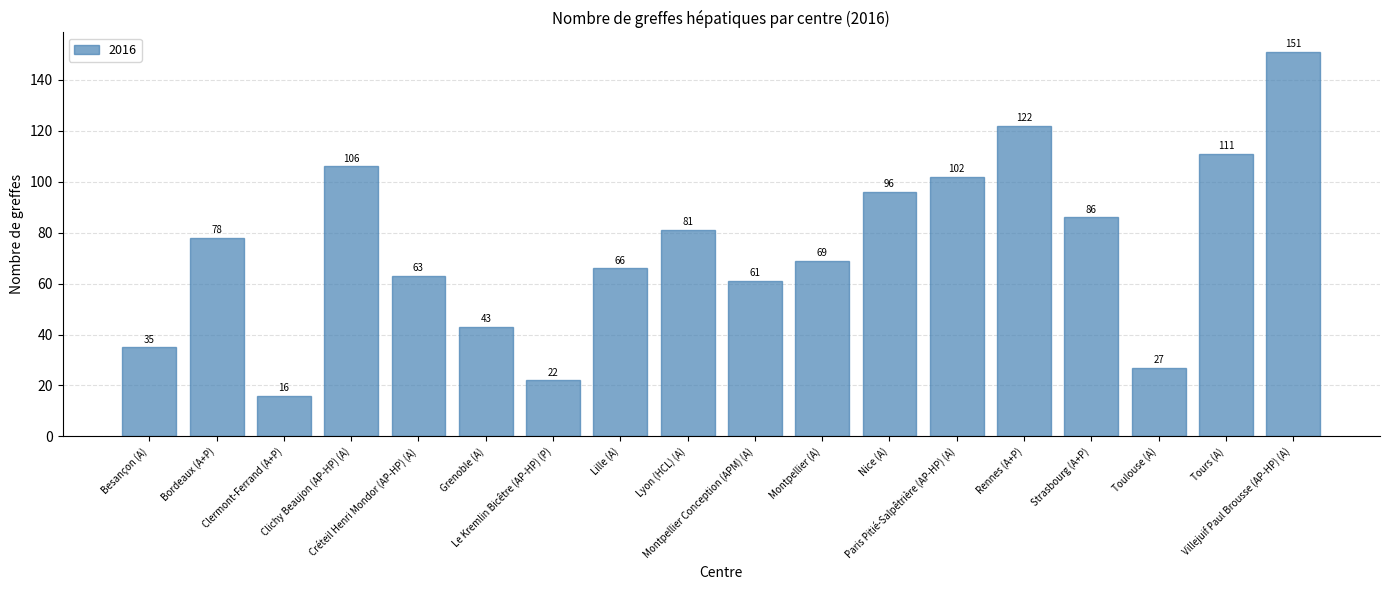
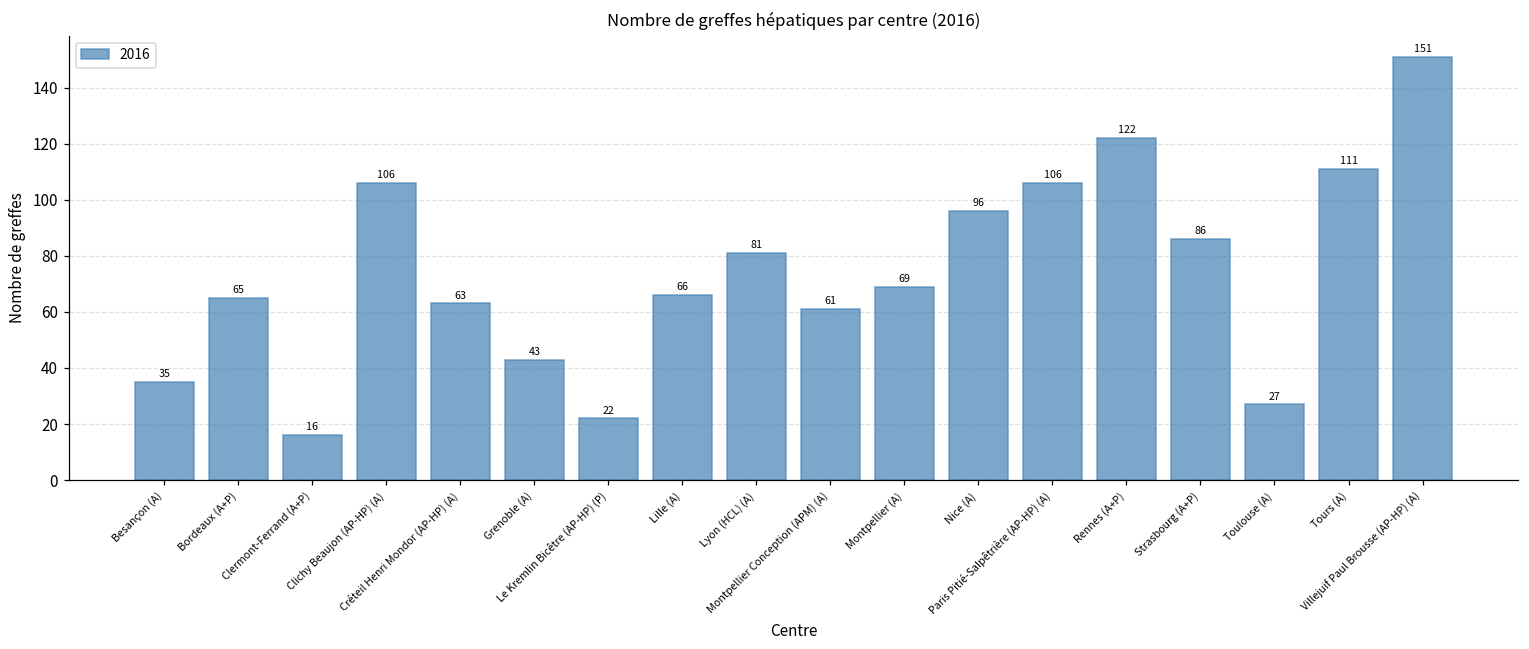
Bordeaux (A+P): 78 -> 65
Paris Pitié-Salpêtrière (AP-HP) (A): 102 -> 106
